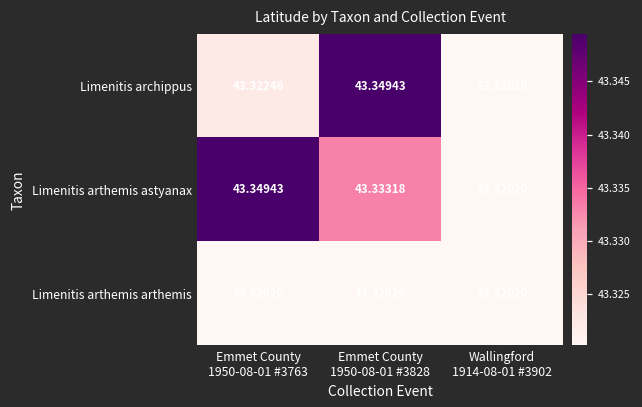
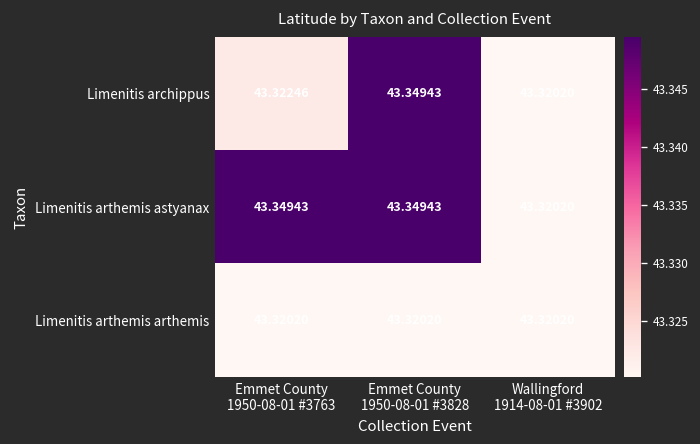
Limenitis arthemis astyanax, Emmet County 1950-08-01 #3828: 43.33318 -> 43.34943
